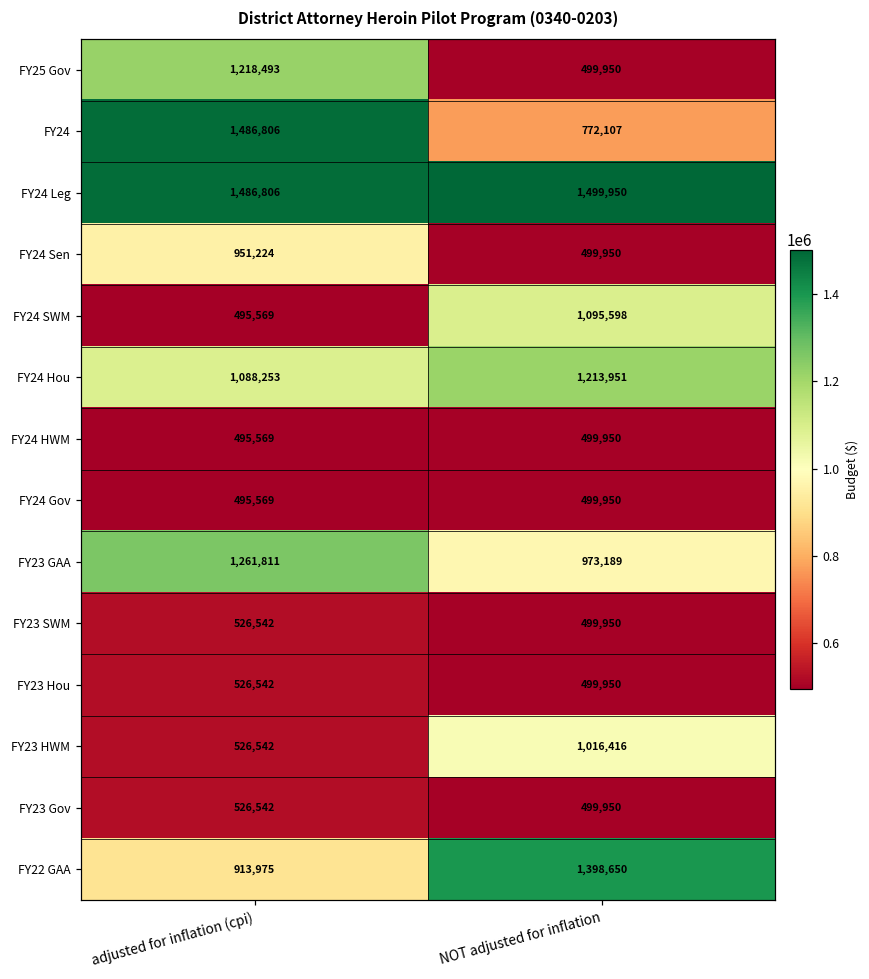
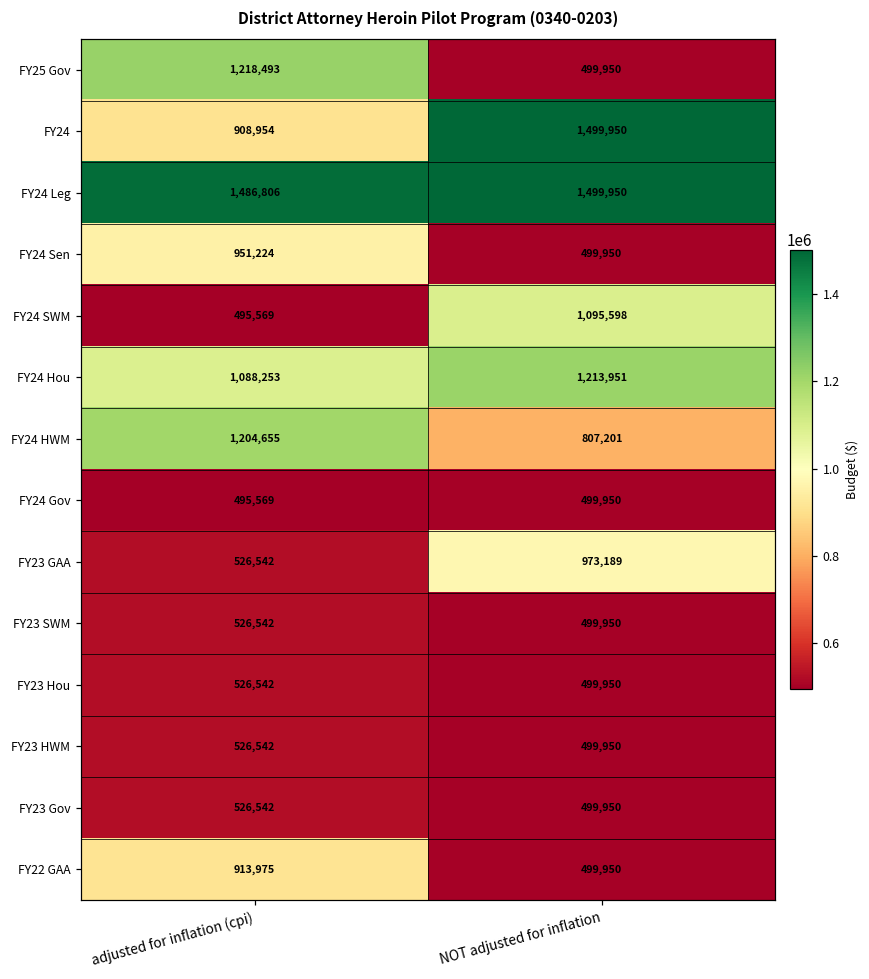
FY24, adjusted for inflation (cpi): 1,486,806 -> 908,954
FY24, NOT adjusted for inflation: 772,107 -> 1,499,950
FY24 HWM, adjusted for inflation (cpi): 495,569 -> 1,204,655
FY24 HWM, NOT adjusted for inflation: 499,950 -> 807,201
FY23 GAA, adjusted for inflation (cpi): 1,261,811 -> 526,542
FY23 HWM, NOT adjusted for inflation: 1,016,416 -> 499,950
FY22 GAA, NOT adjusted for inflation: 1,398,650 -> 499,950
